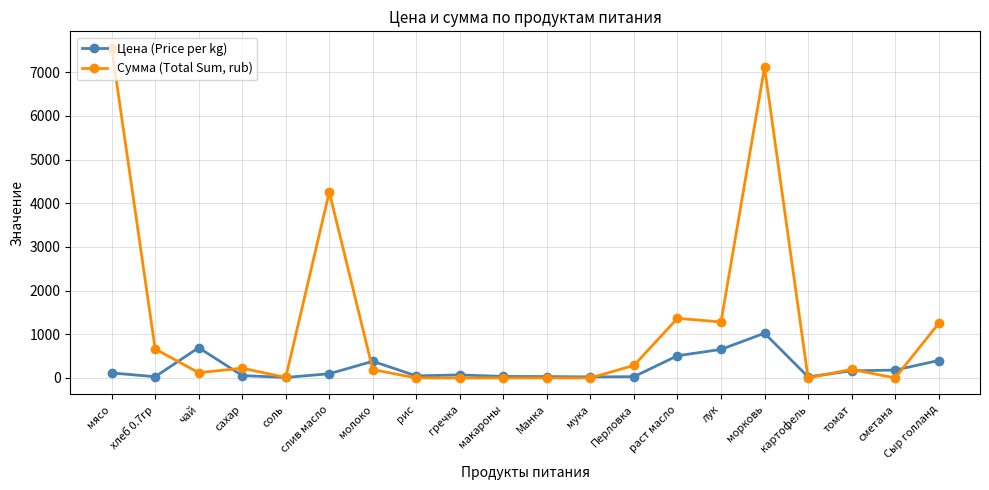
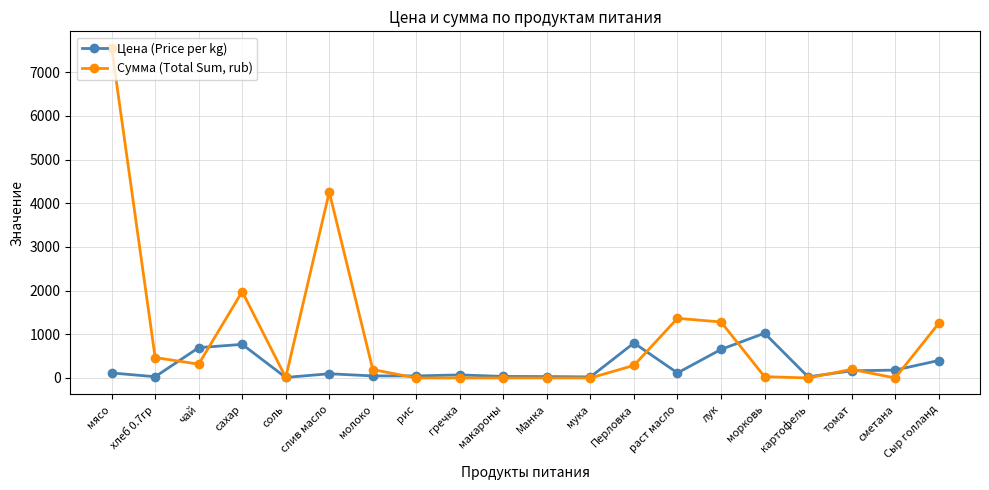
Сумма (Total Sum, rub), хлеб 0.7гр: 700 -> 500
Сумма (Total Sum, rub), чай: 100 -> 300
Цена (Price per kg), сахар: 100 -> 800
Сумма (Total Sum, rub), сахар: 200 -> 2000
Цена (Price per kg), молоко: 400 -> 0
Цена (Price per kg), Перловка: 0 -> 800
Цена (Price per kg), раст масло: 500 -> 100
Сумма (Total Sum, rub), морковь: 7100 -> 0
